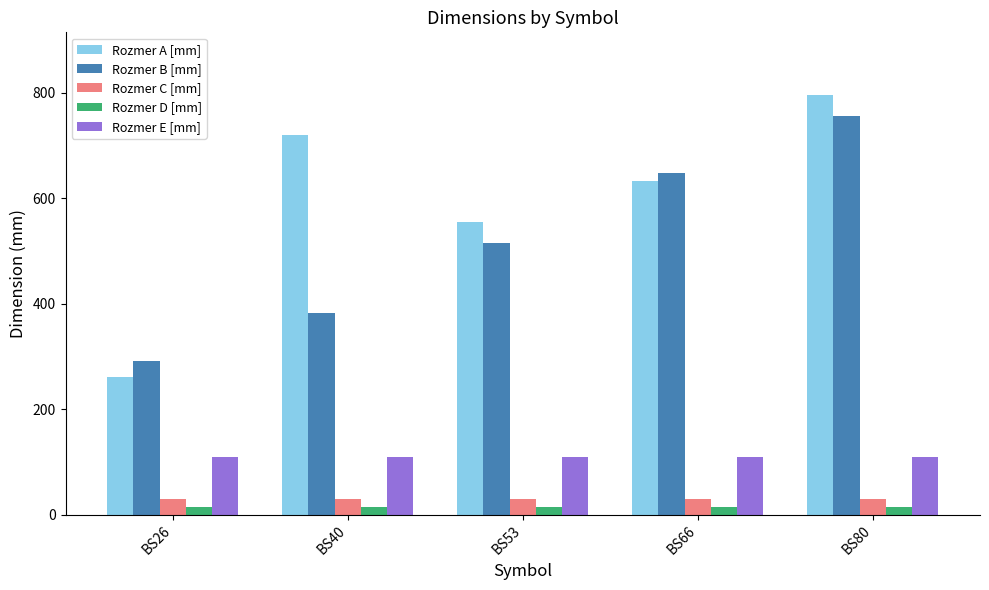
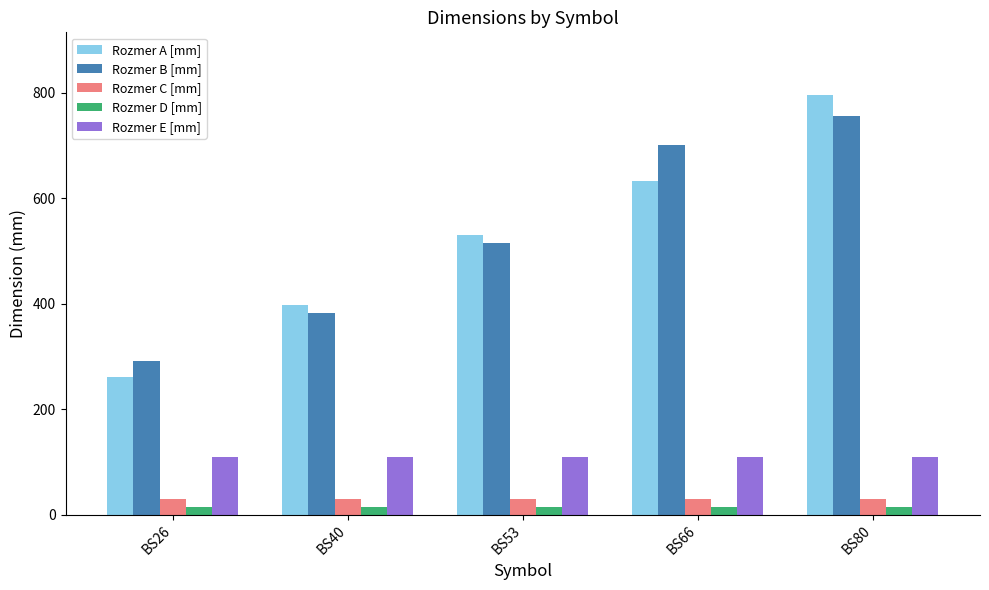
Rozmer A [mm], BS40: 720 -> 400
Rozmer A [mm], BS53: 560 -> 530
Rozmer B [mm], BS66: 650 -> 700
